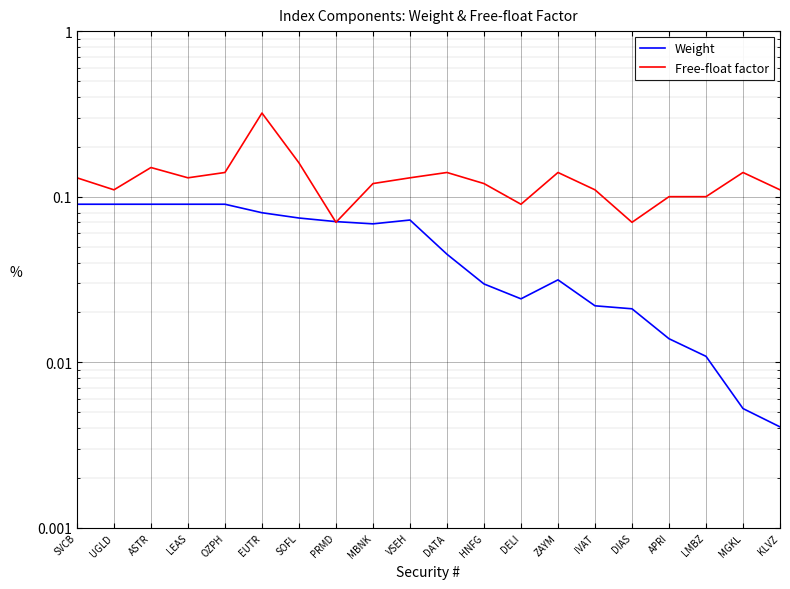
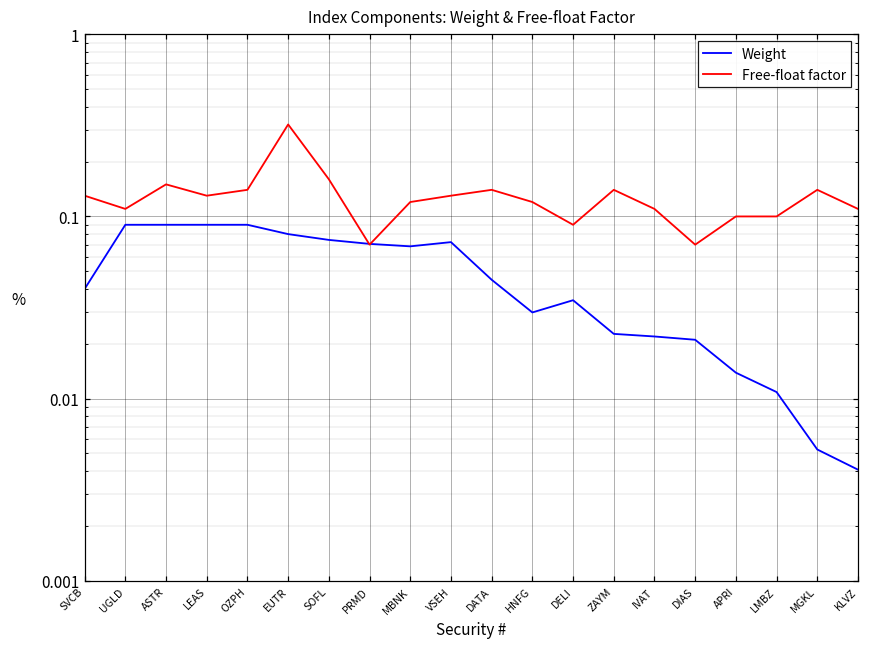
Weight, SVCB: 0.09 -> 0.04
Weight, DELI: 0.024 -> 0.035
Weight, ZAYM: 0.031 -> 0.023
